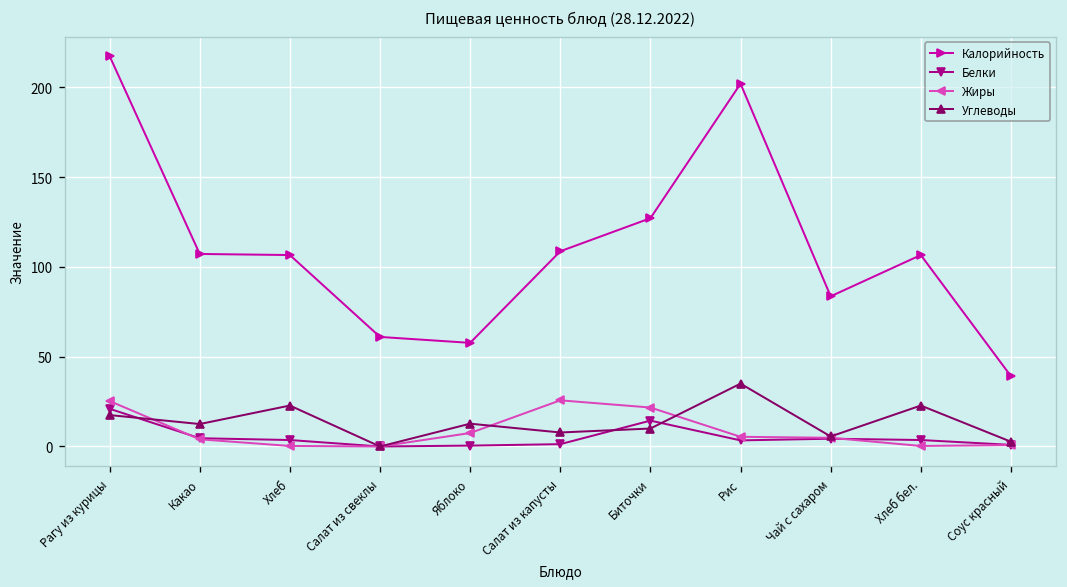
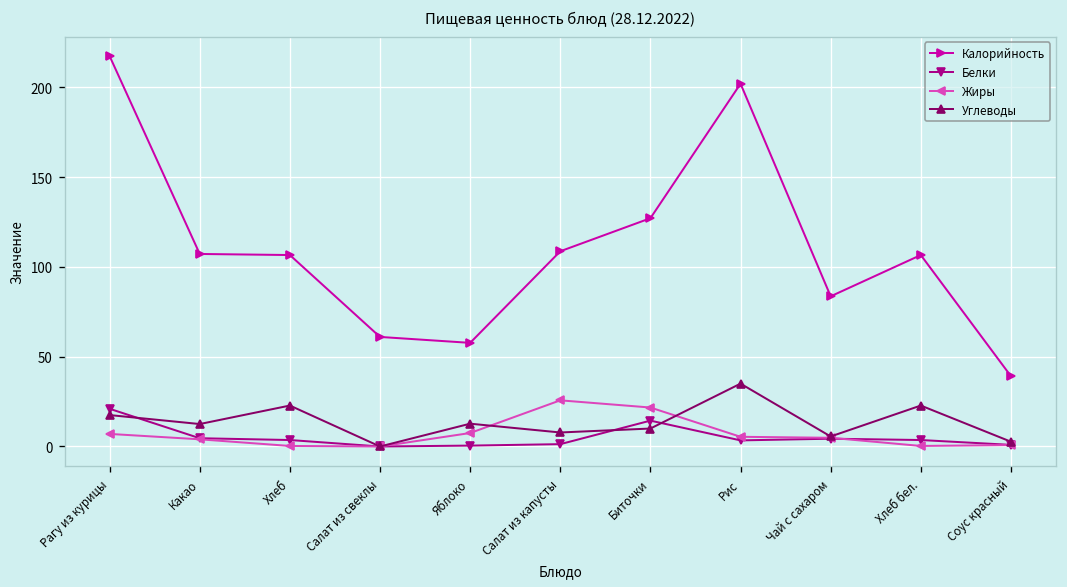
Жиры, Рагу из курицы: 25 -> 7
